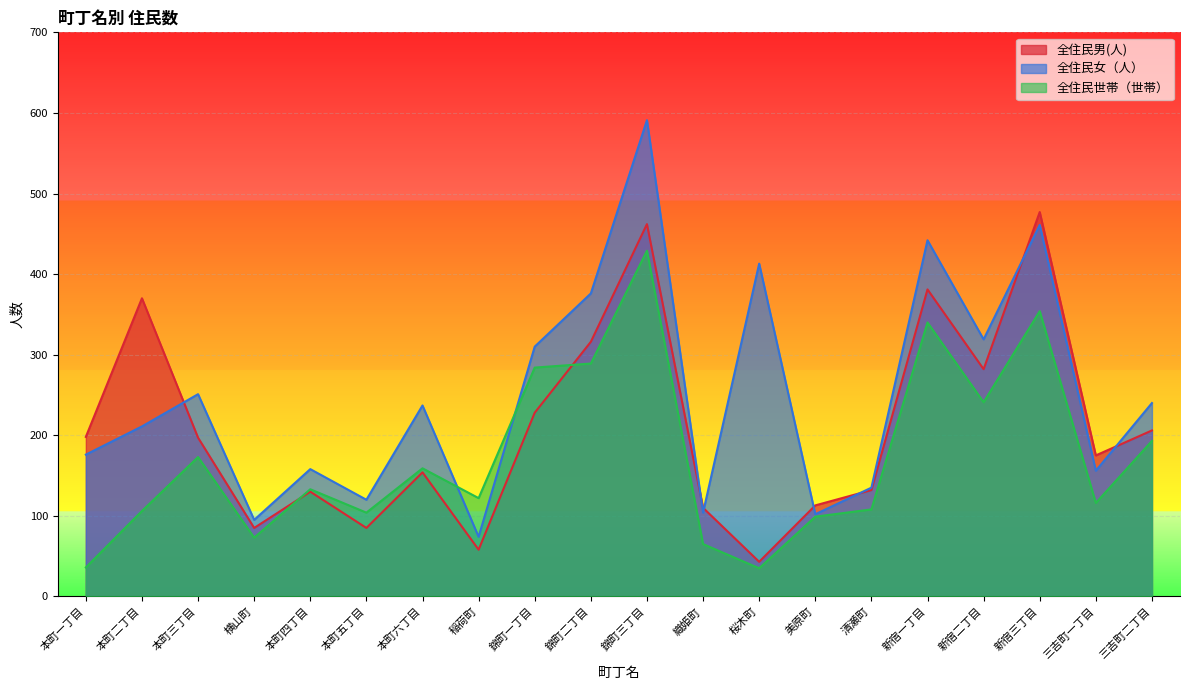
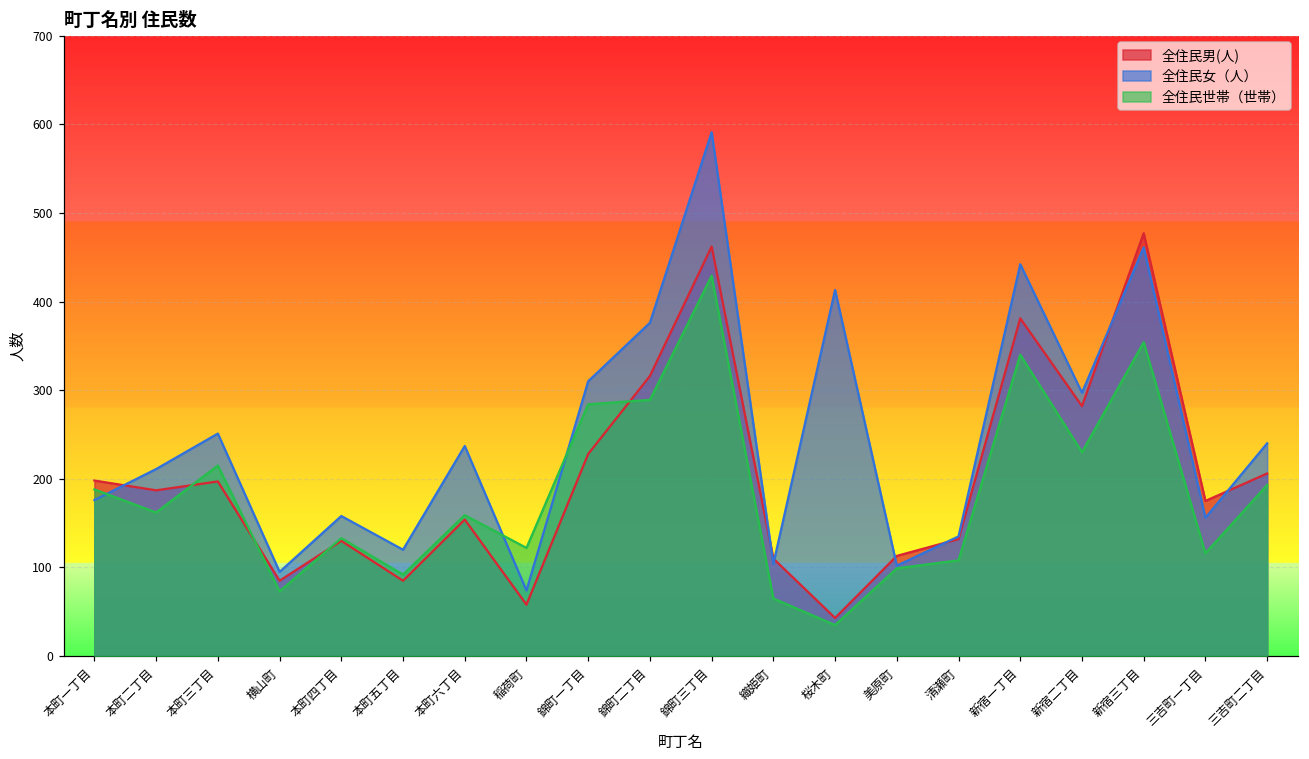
全住民世帯（世帯）, 本町一丁目: 40 -> 190
全住民男(人), 本町二丁目: 370 -> 190
全住民世帯（世帯）, 本町二丁目: 110 -> 160
全住民世帯（世帯）, 本町三丁目: 170 -> 220
全住民世帯（世帯）, 本町五丁目: 100 -> 90
全住民女（人）, 新宿二丁目: 320 -> 300
全住民世帯（世帯）, 新宿二丁目: 240 -> 230
